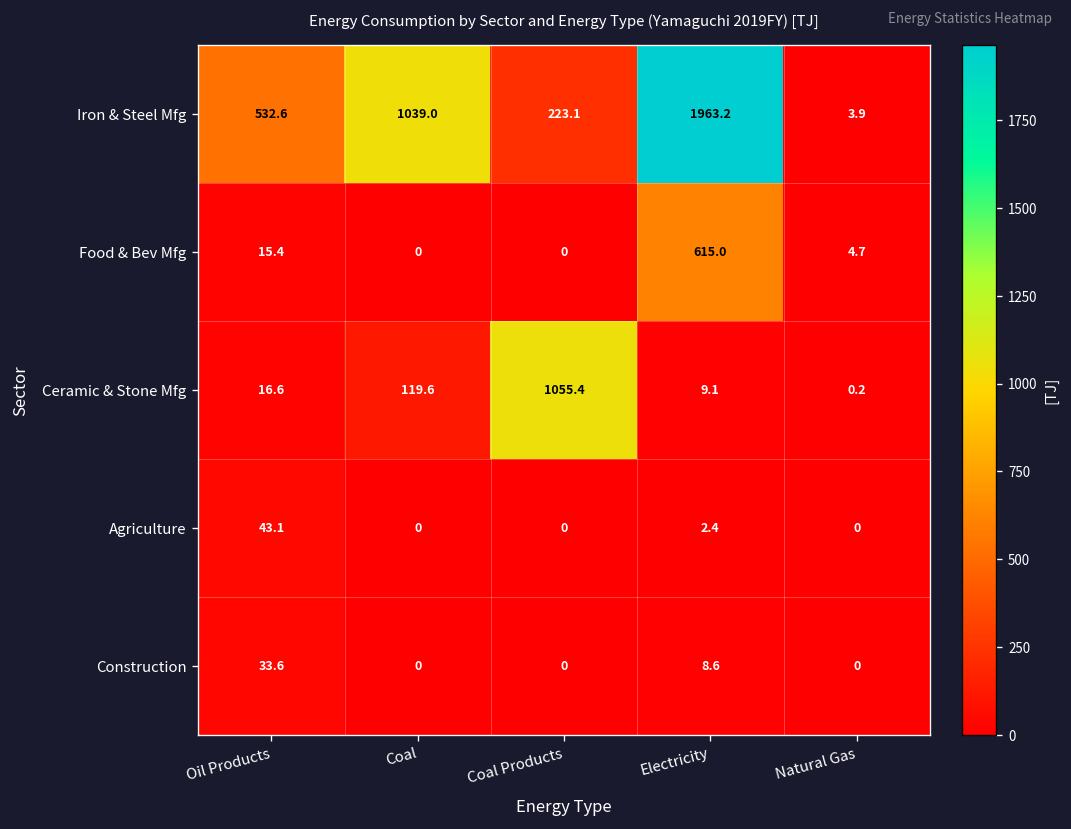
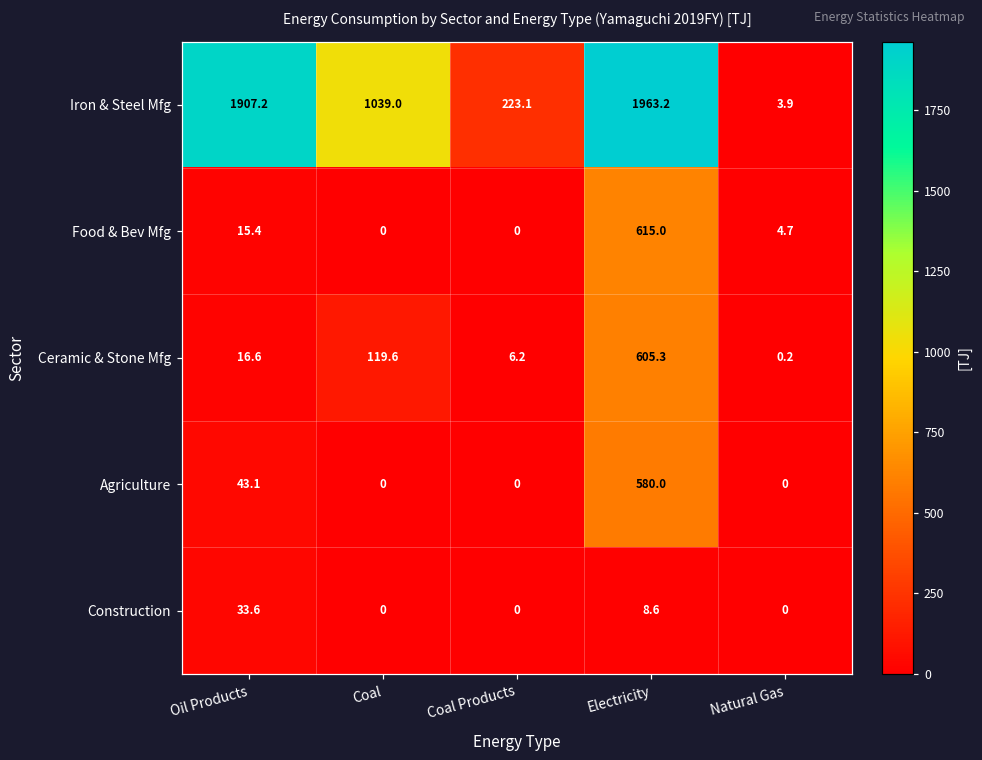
Iron & Steel Mfg, Oil Products: 532.6 -> 1907.2
Ceramic & Stone Mfg, Coal Products: 1055.4 -> 6.2
Ceramic & Stone Mfg, Electricity: 9.1 -> 605.3
Agriculture, Electricity: 2.4 -> 580.0
